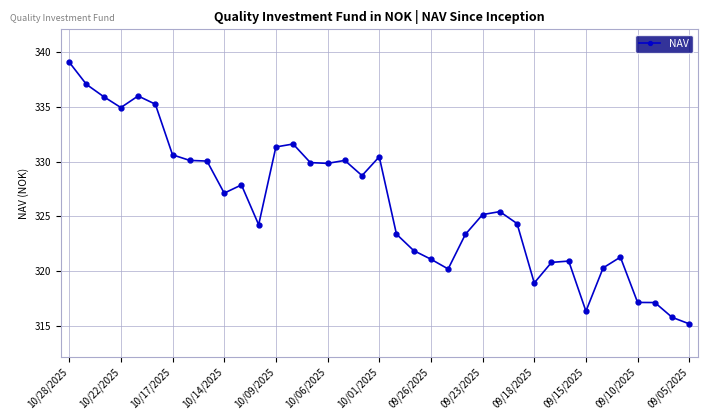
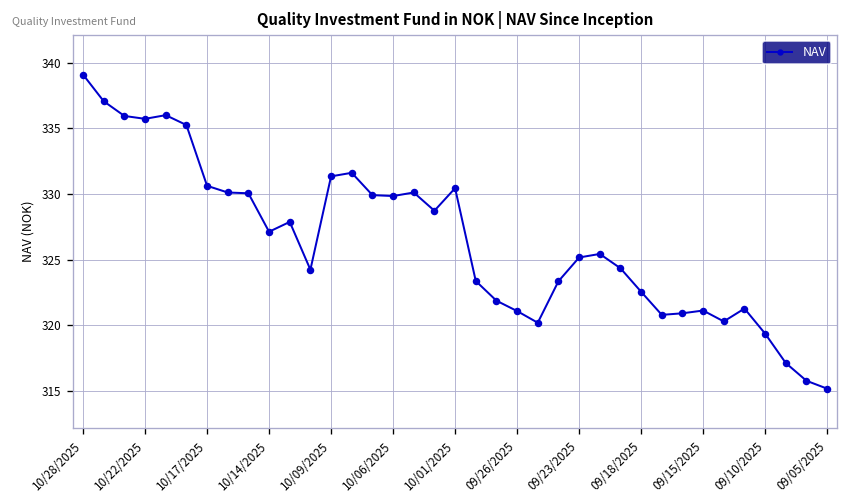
10/22/2025: 334.9 -> 335.7
09/18/2025: 318.9 -> 322.6
09/15/2025: 316.3 -> 321.1
09/10/2025: 317.1 -> 319.4
